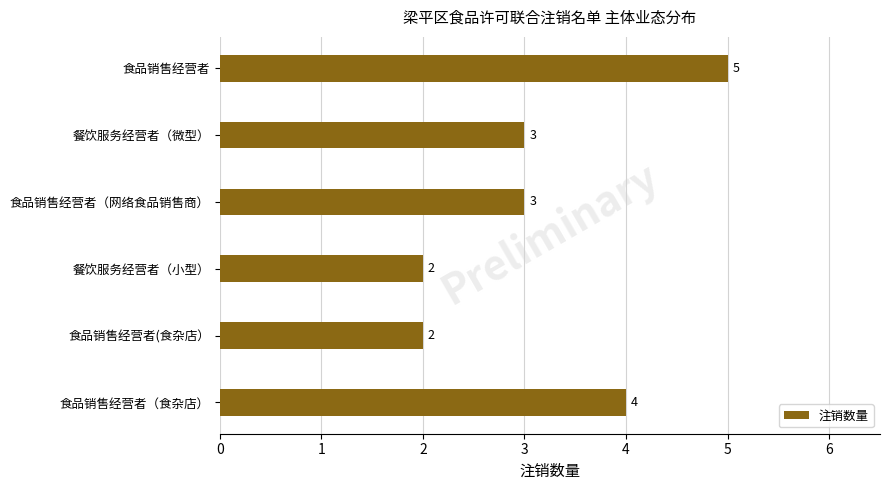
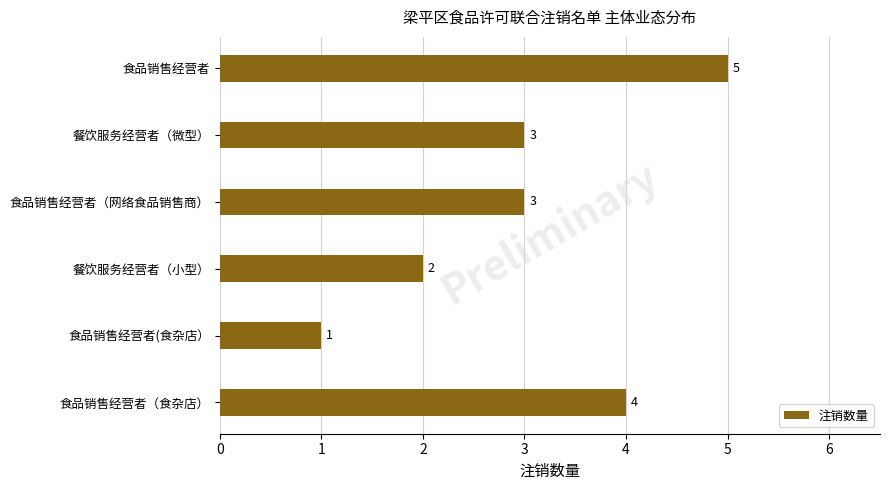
食品销售经营者(食杂店）: 2 -> 1
